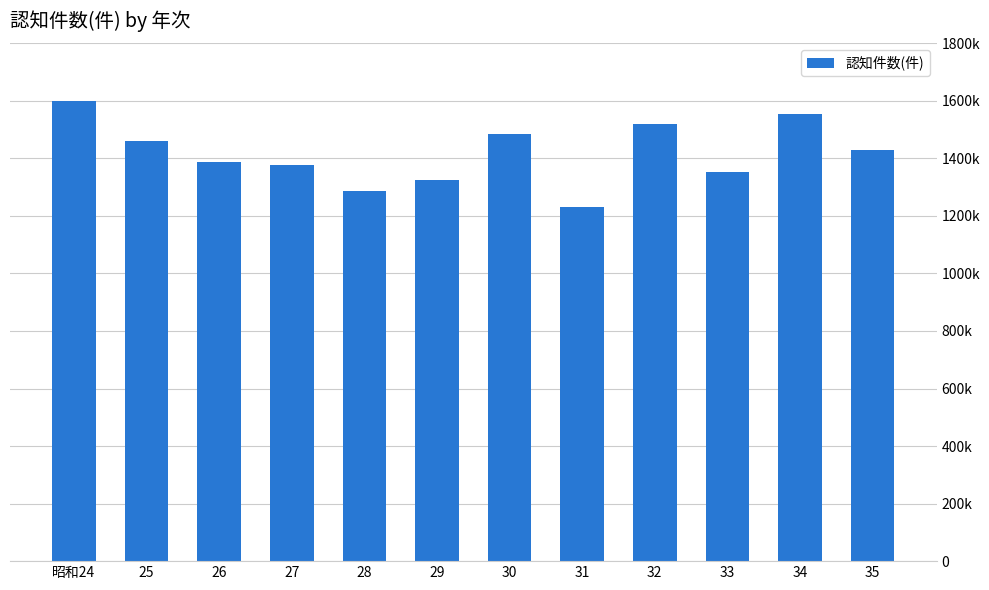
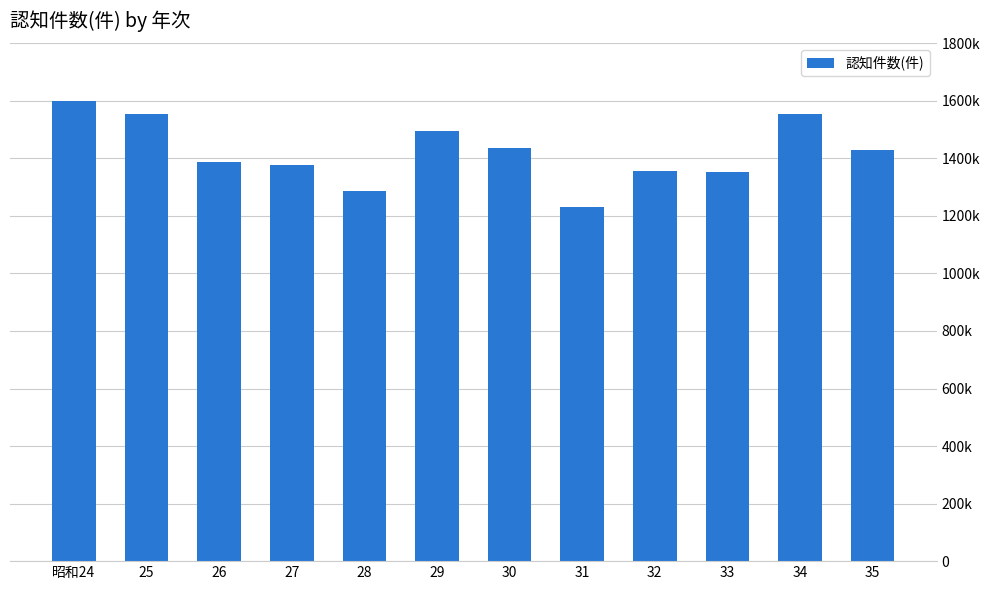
25: 1460000 -> 1550000
29: 1320000 -> 1500000
30: 1480000 -> 1440000
32: 1520000 -> 1350000
